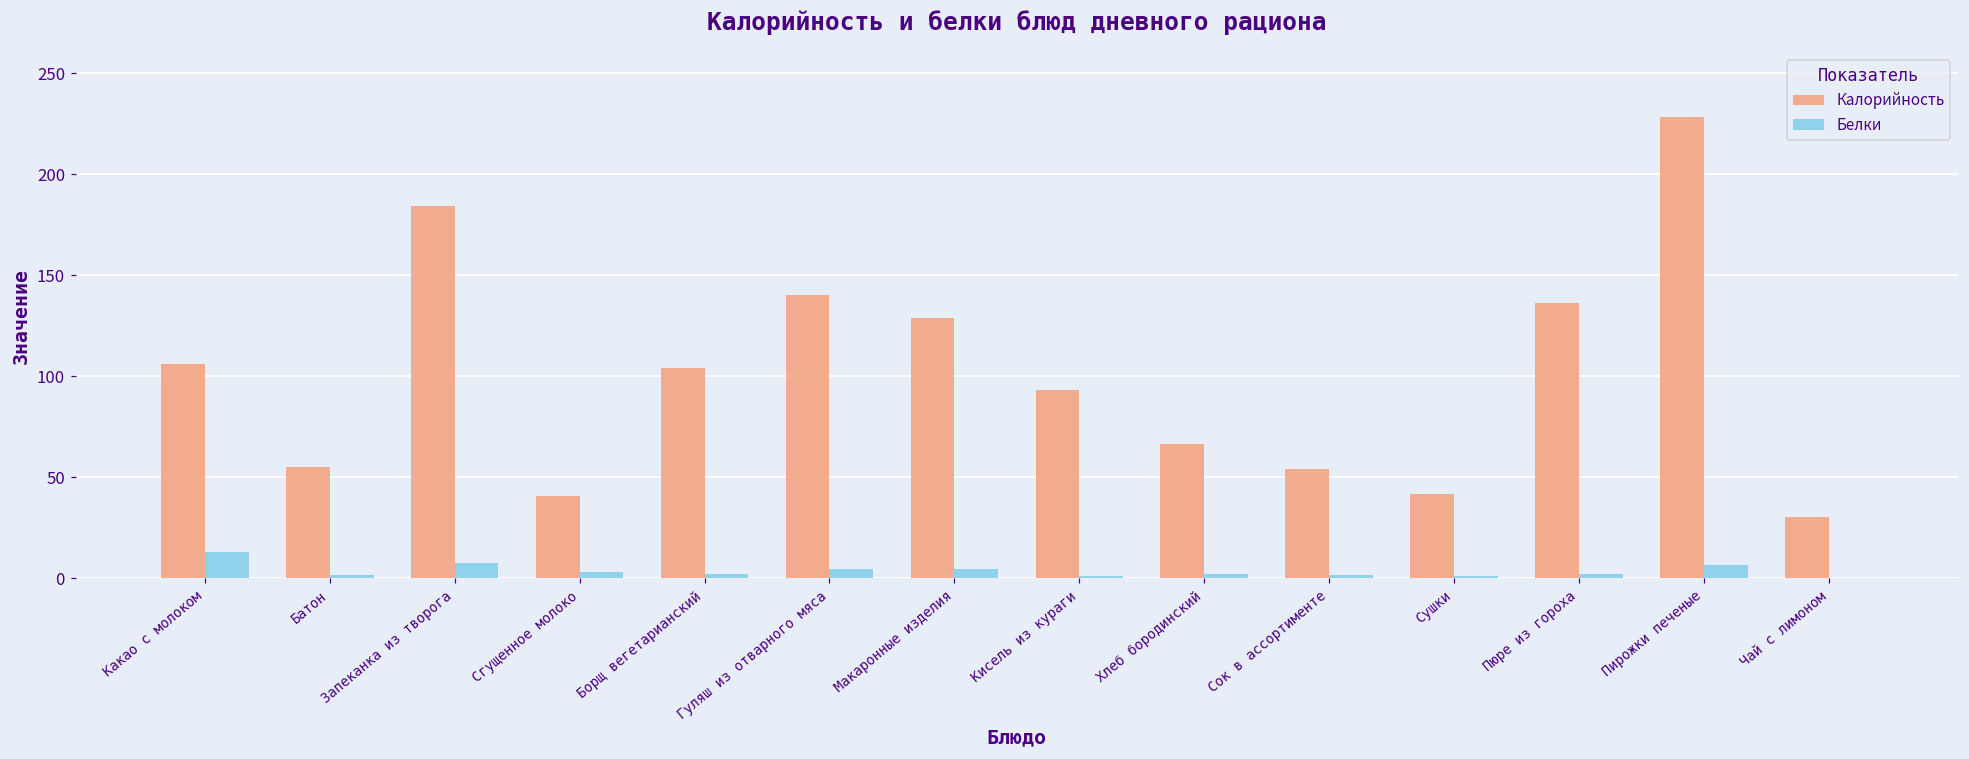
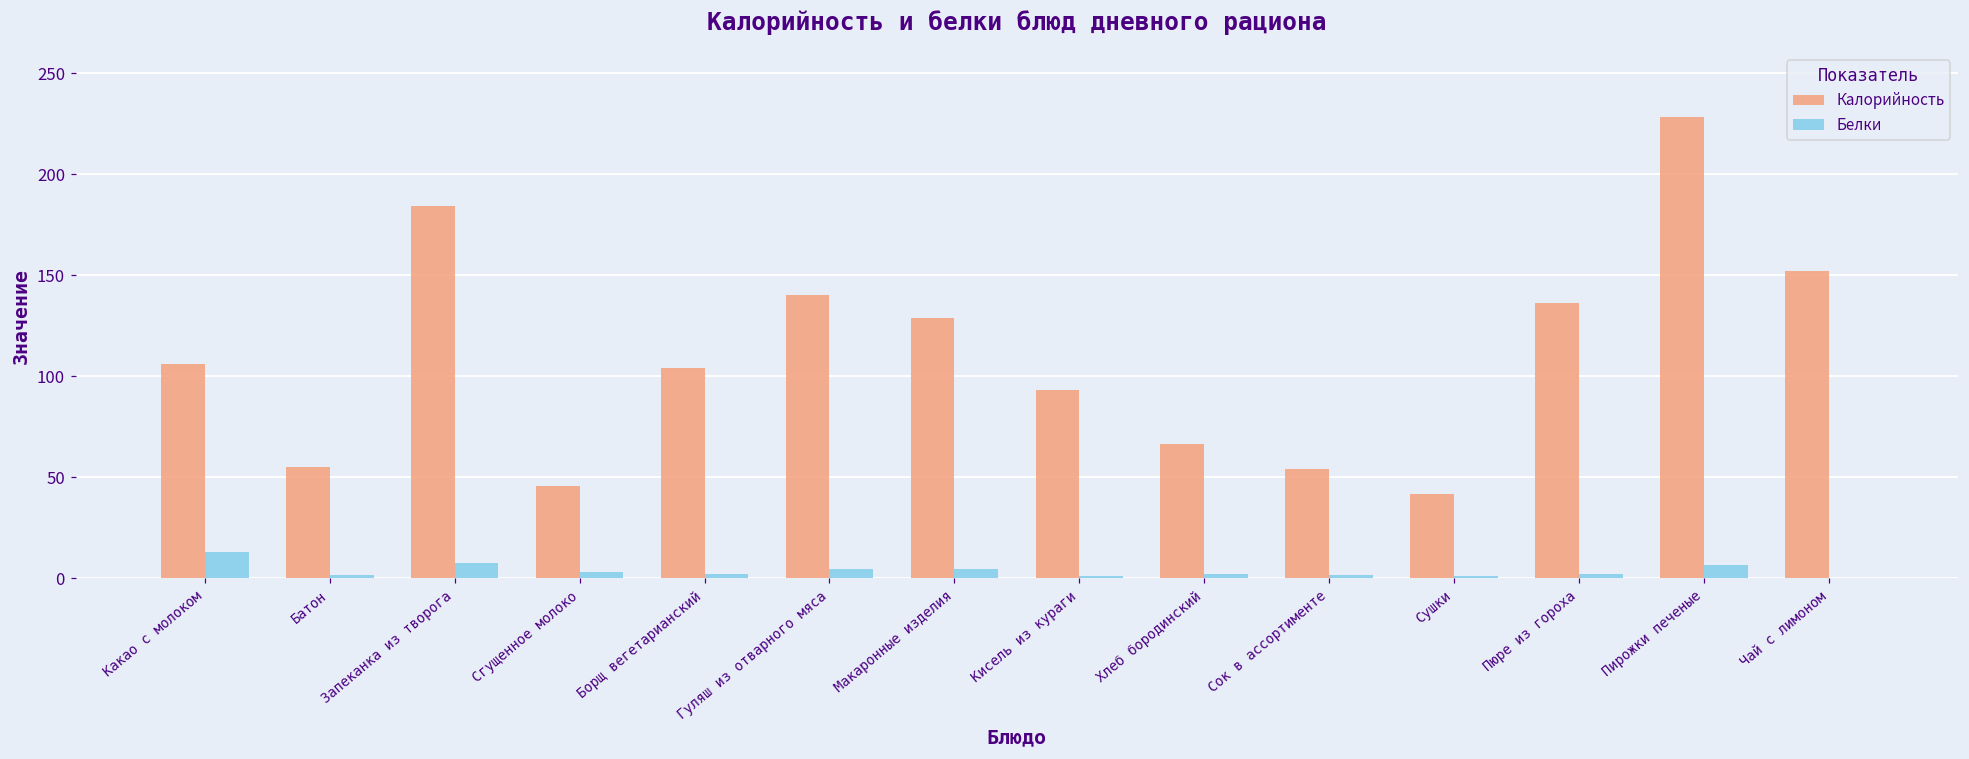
Калорийность, Сгущенное молоко: 41 -> 46
Калорийность, Чай с лимоном: 30 -> 152
